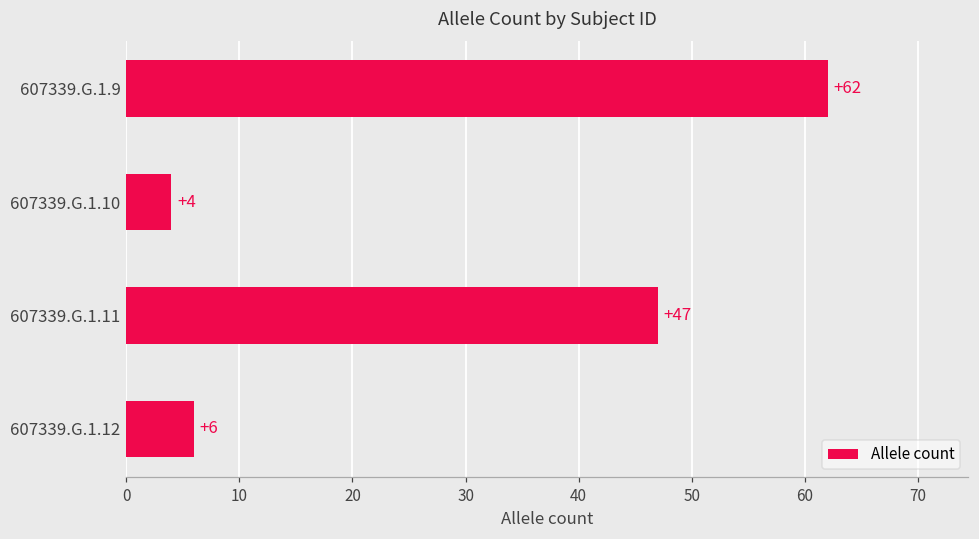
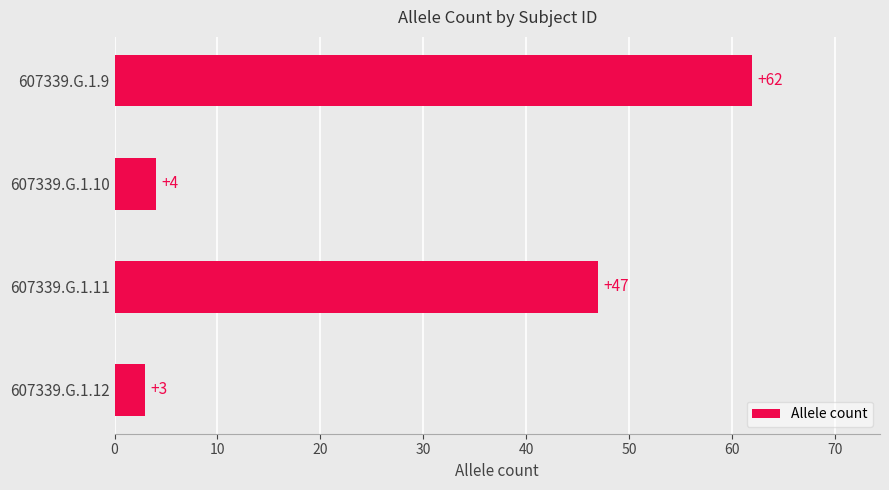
607339.G.1.12: +6 -> +3
